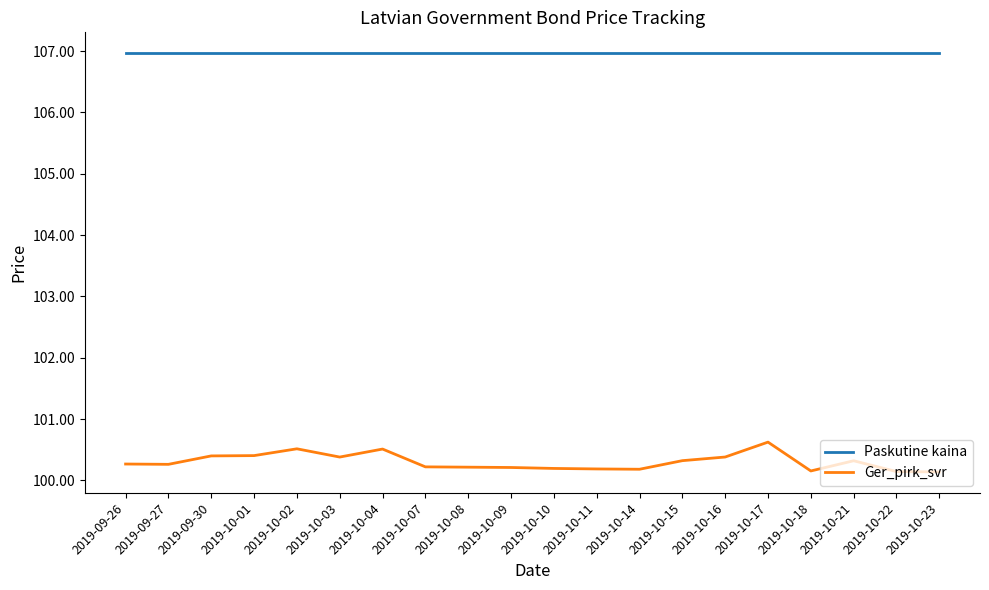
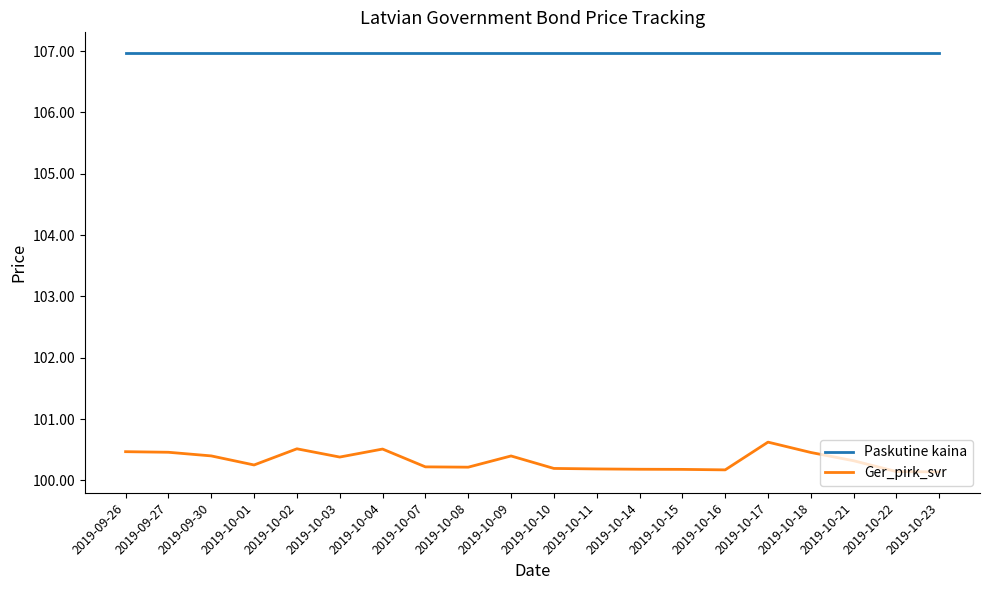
Ger_pirk_svr, 2019-09-26: 100.3 -> 100.5
Ger_pirk_svr, 2019-09-27: 100.3 -> 100.5
Ger_pirk_svr, 2019-10-01: 100.4 -> 100.3
Ger_pirk_svr, 2019-10-09: 100.2 -> 100.4
Ger_pirk_svr, 2019-10-15: 100.3 -> 100.2
Ger_pirk_svr, 2019-10-16: 100.4 -> 100.2
Ger_pirk_svr, 2019-10-18: 100.2 -> 100.5
